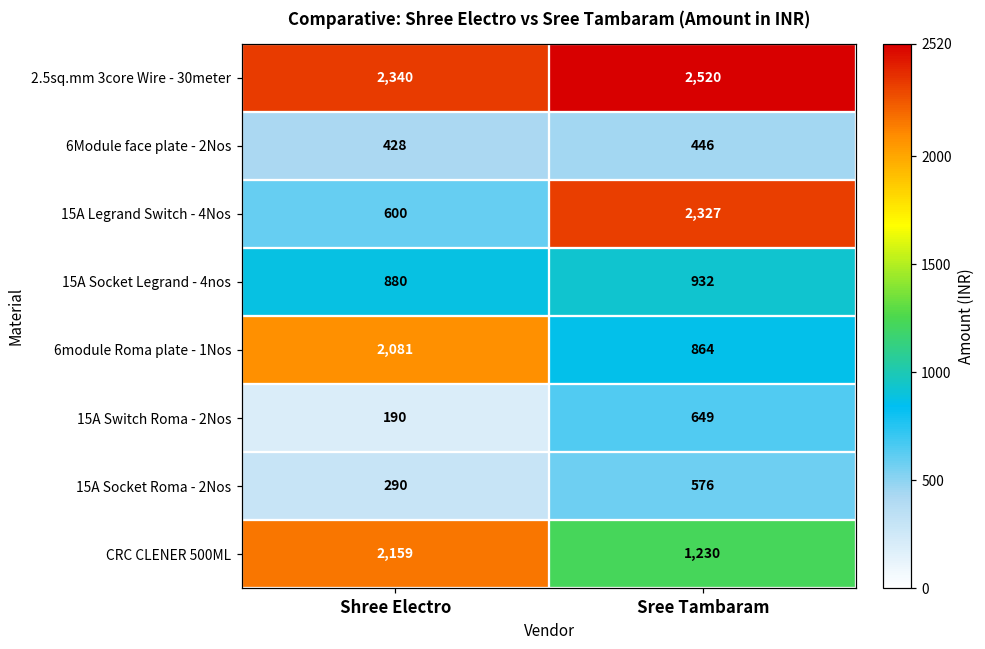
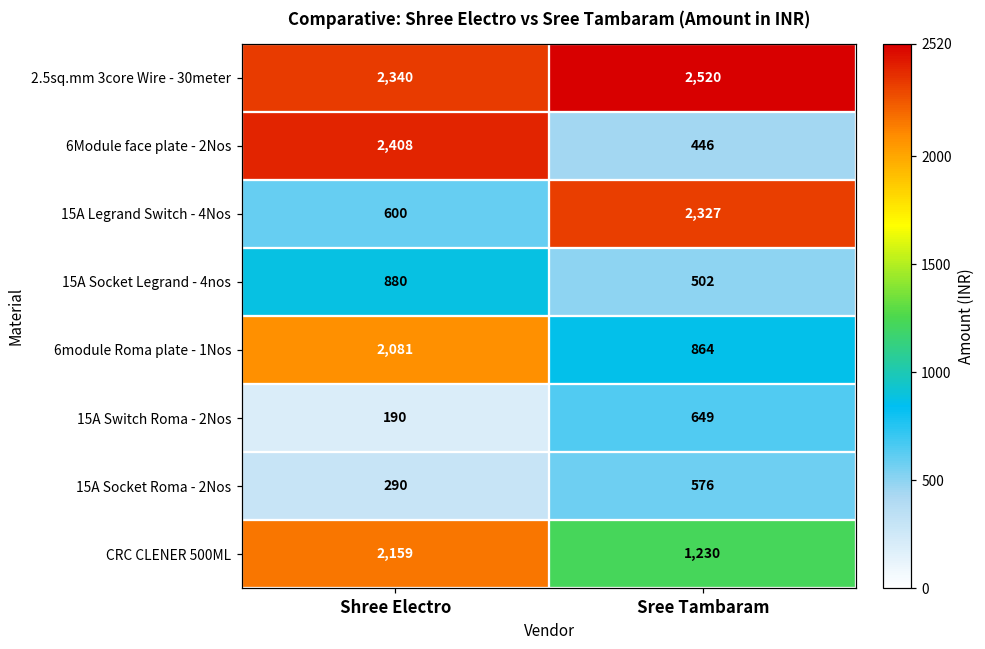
6Module face plate - 2Nos, Shree Electro: 428 -> 2,408
15A Socket Legrand - 4nos, Sree Tambaram: 932 -> 502
